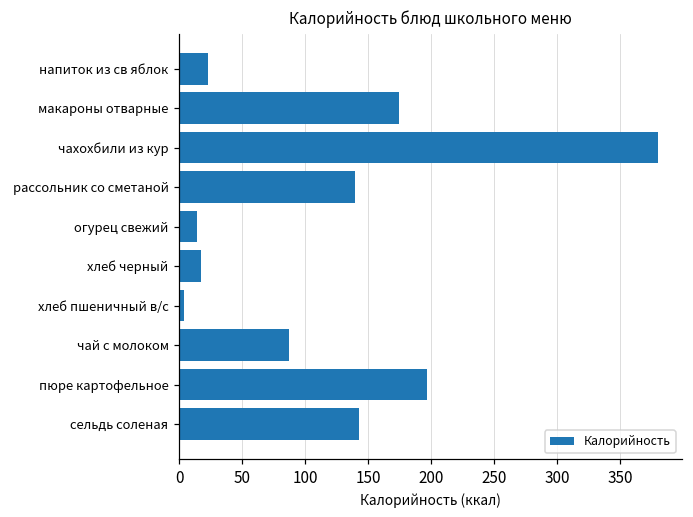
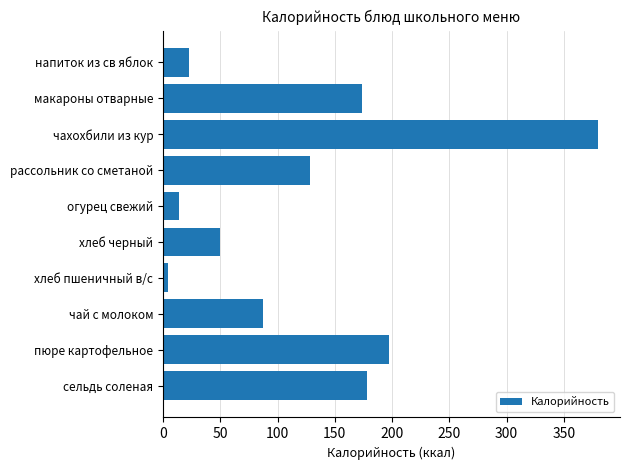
рассольник со сметаной: 140 -> 129
хлеб черный: 18 -> 50
сельдь соленая: 143 -> 178
